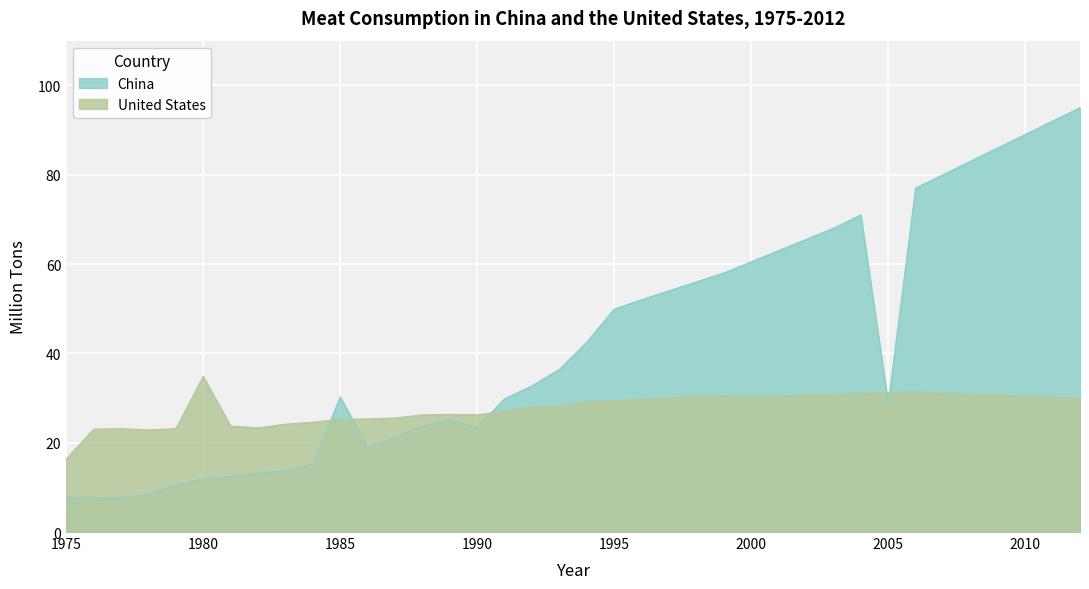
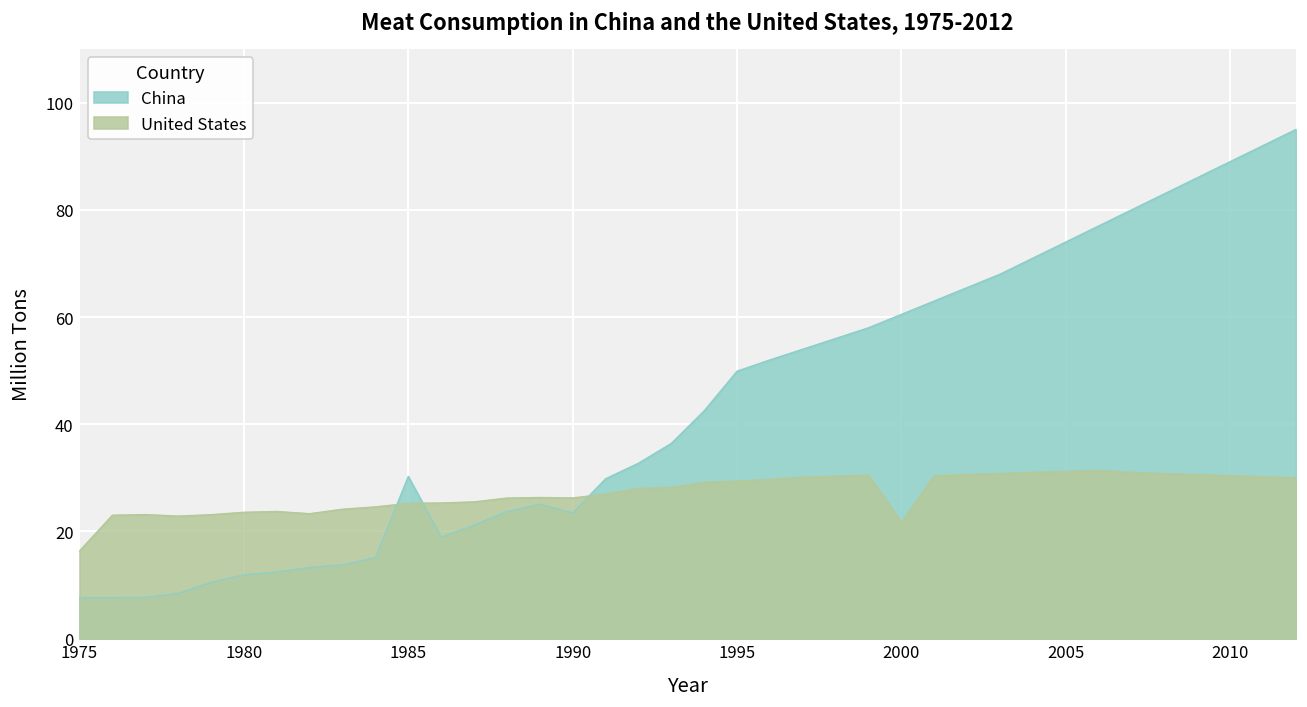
United States, 1980: 35 -> 24
United States, 2000: 30 -> 22
China, 2005: 29 -> 74
